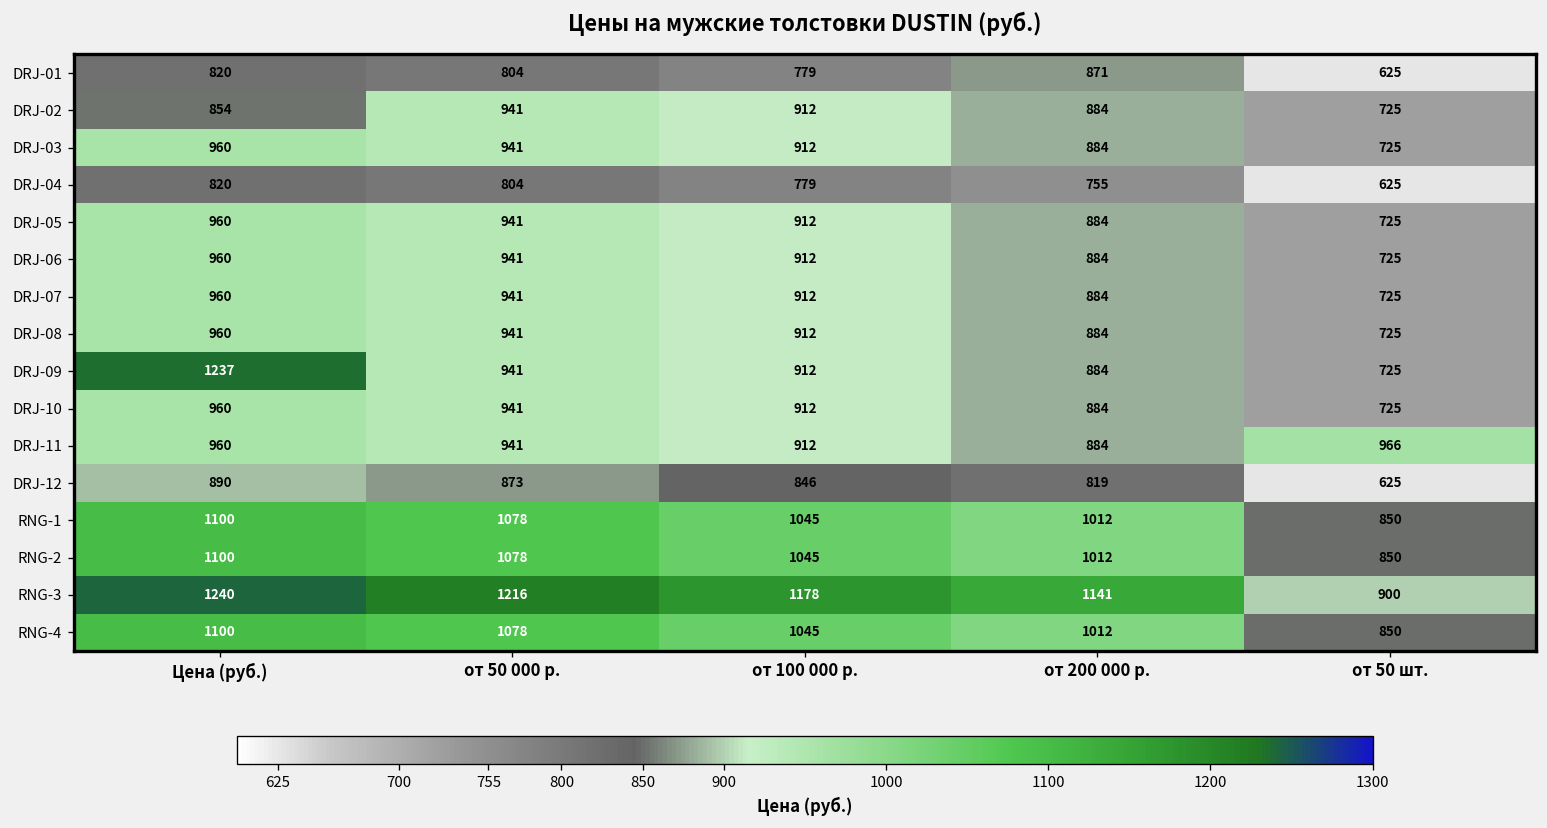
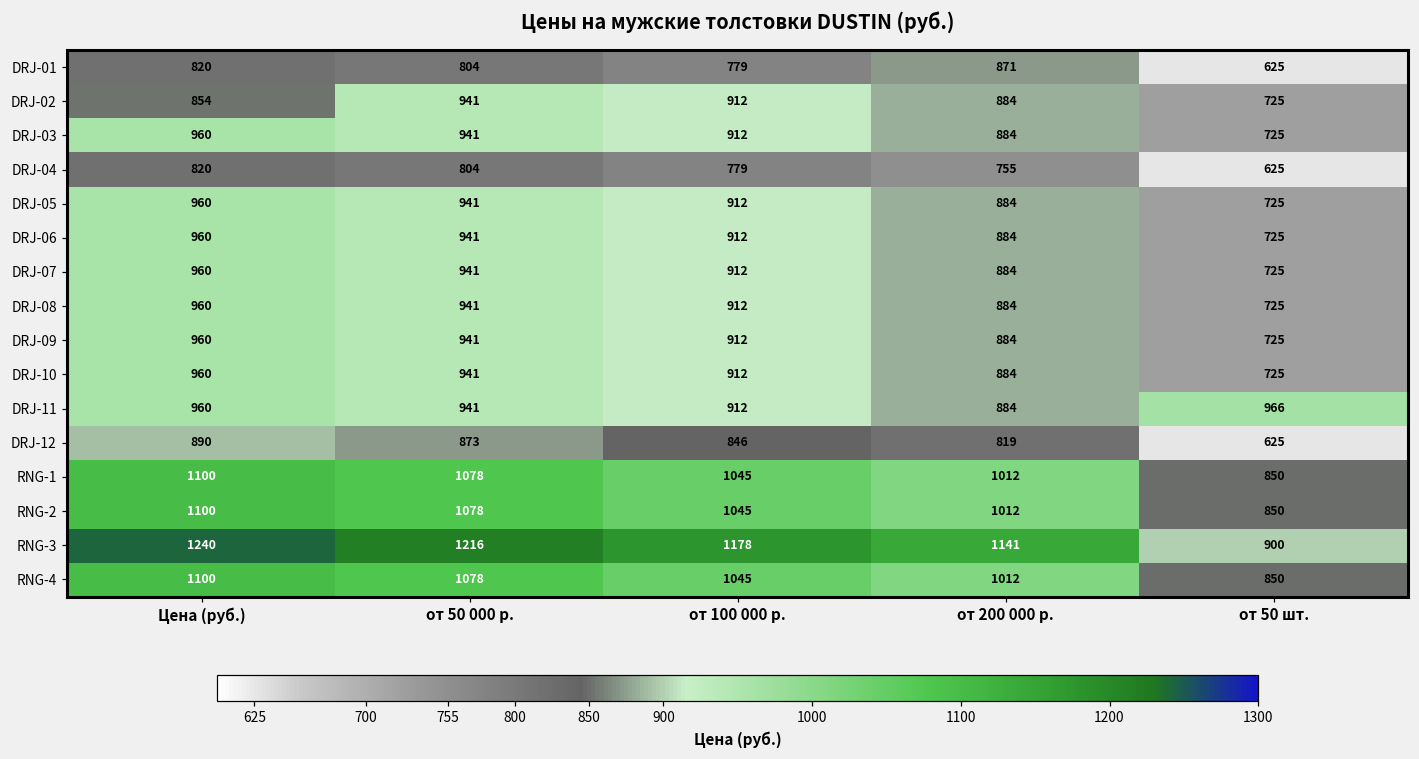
DRJ-09, Цена (руб.): 1237 -> 960
